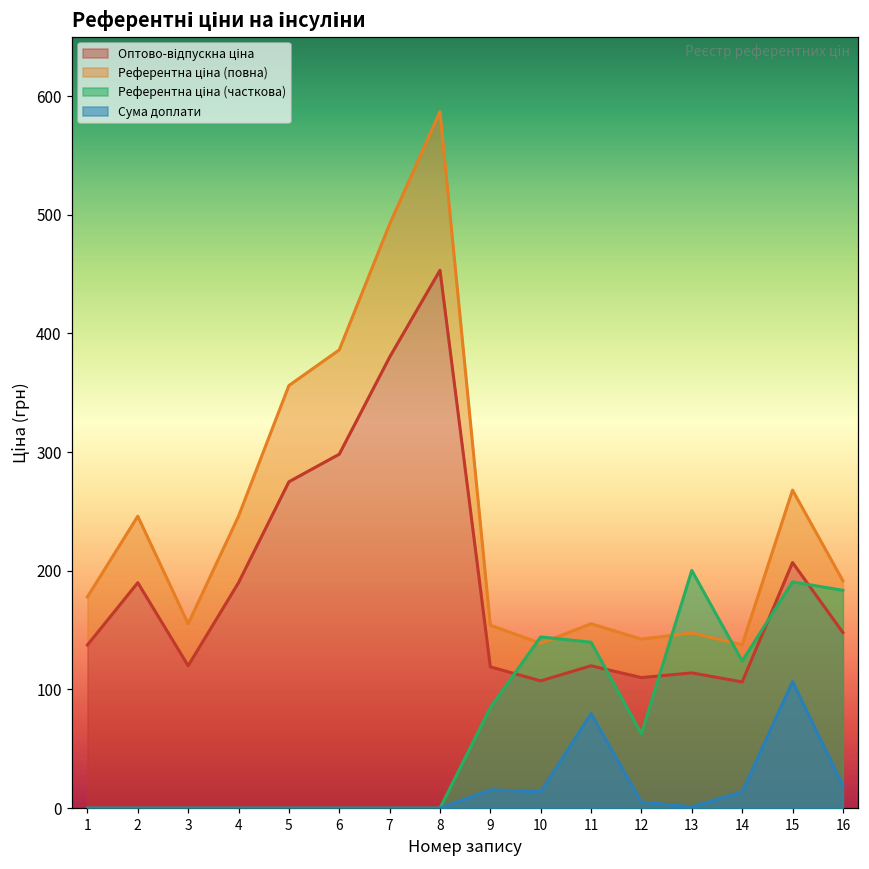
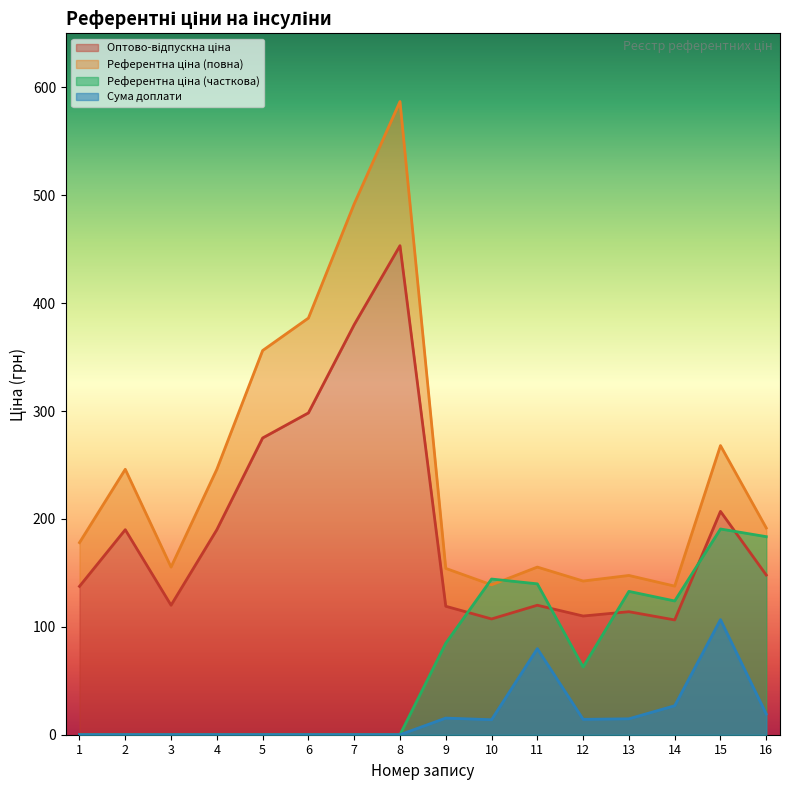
Сума доплати, 12: 5 -> 14
Референтна ціна (часткова), 13: 200 -> 133
Сума доплати, 13: 1 -> 15
Сума доплати, 14: 14 -> 27
